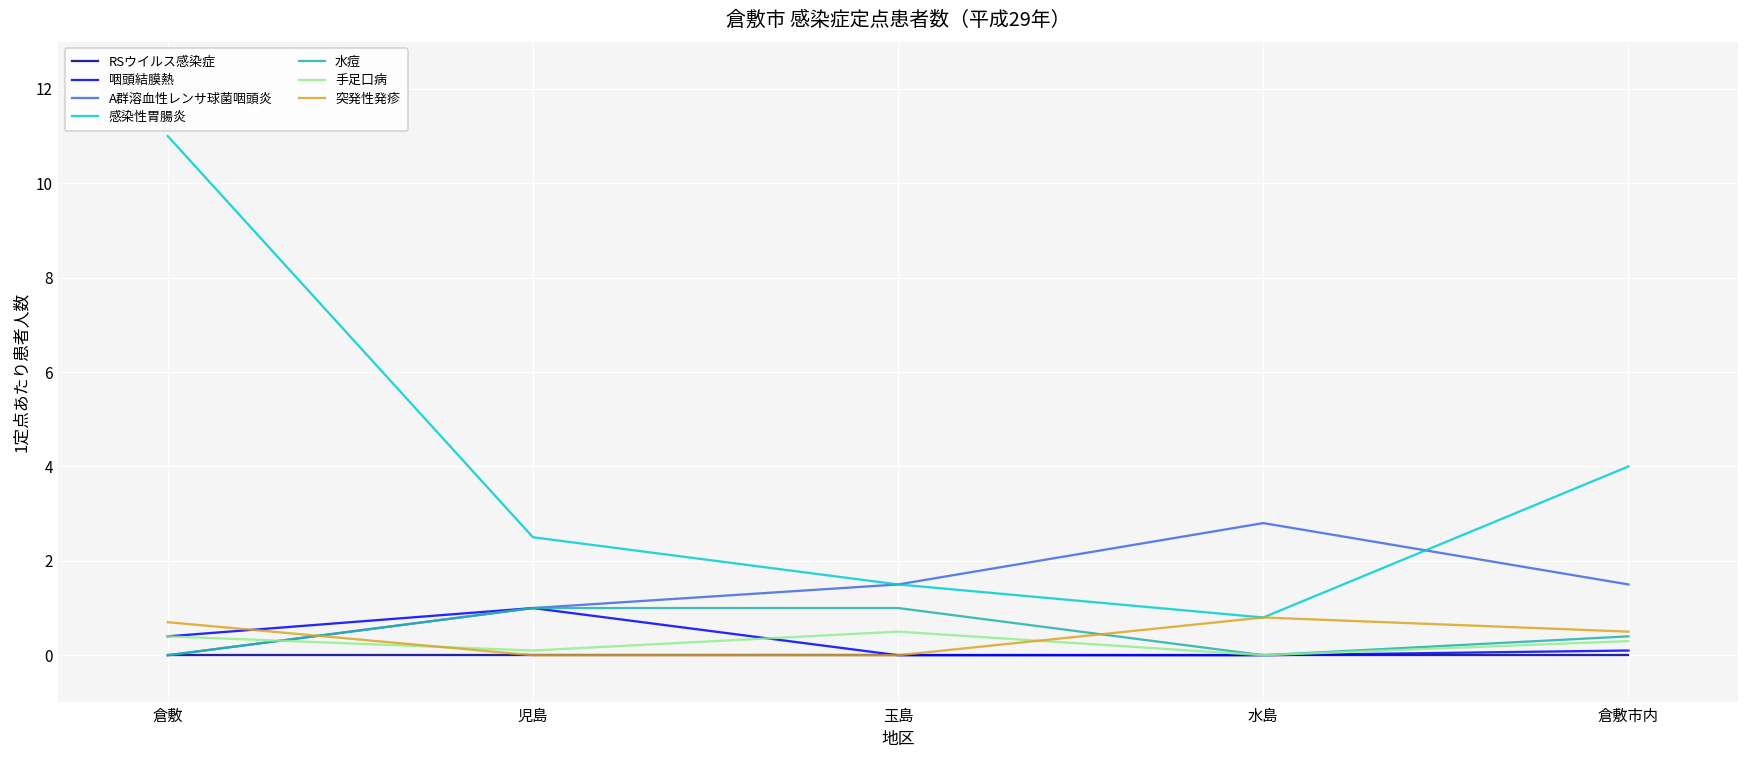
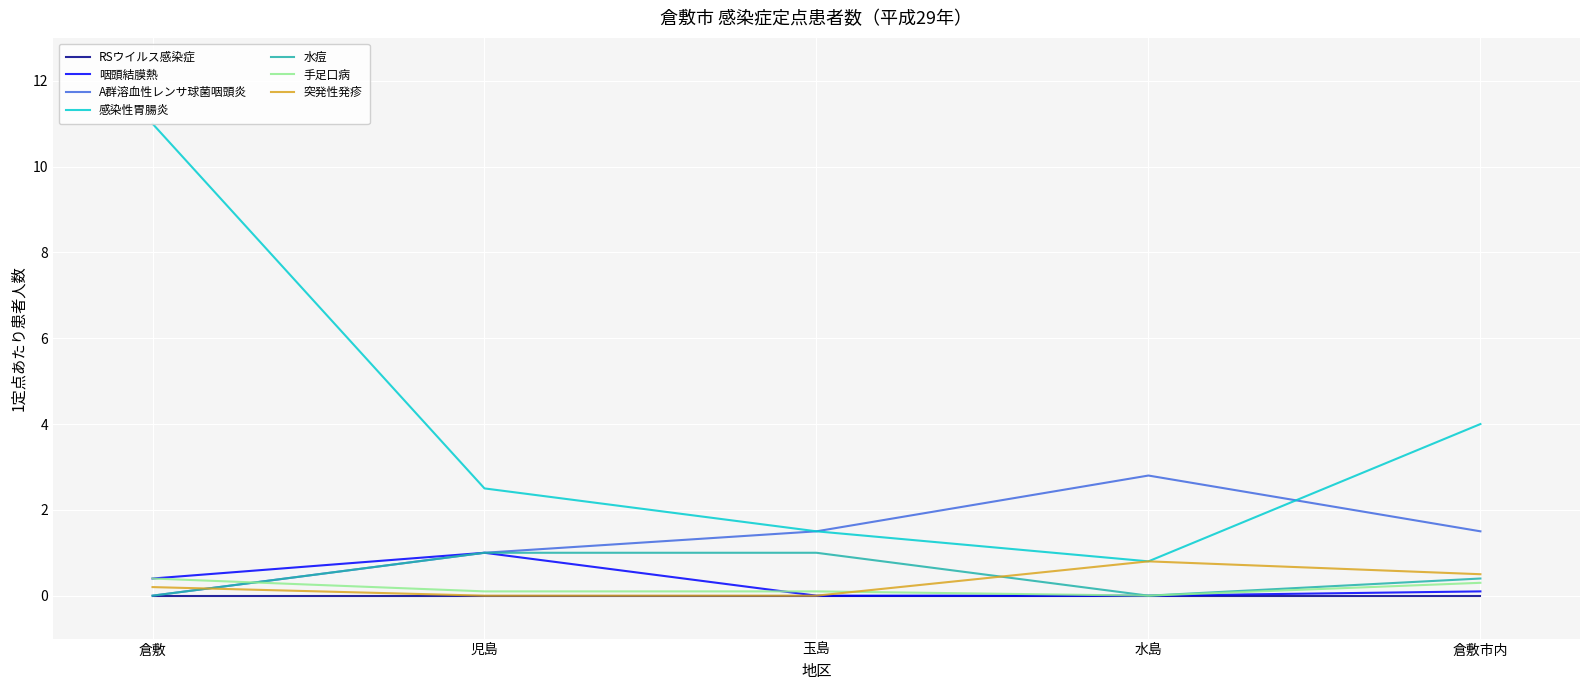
突発性発疹, 倉敷: 0.7 -> 0.2
手足口病, 玉島: 0.5 -> 0.1
